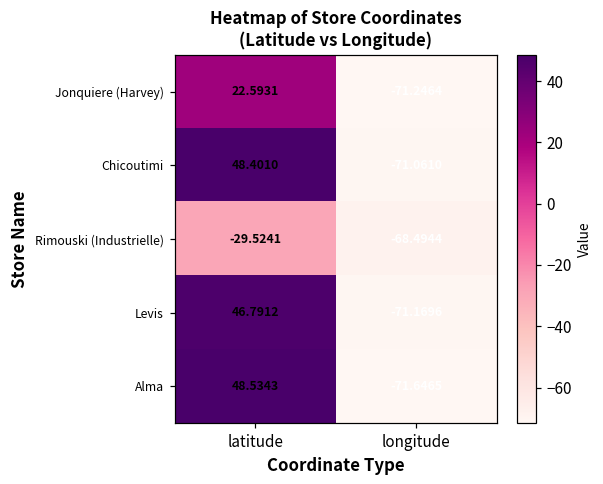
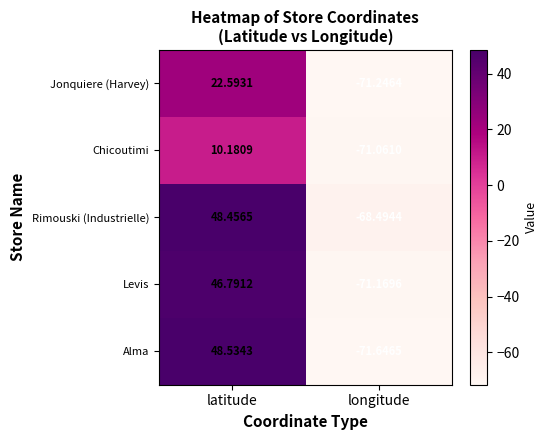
Chicoutimi, latitude: 48.4010 -> 10.1809
Rimouski (Industrielle), latitude: -29.5241 -> 48.4565
